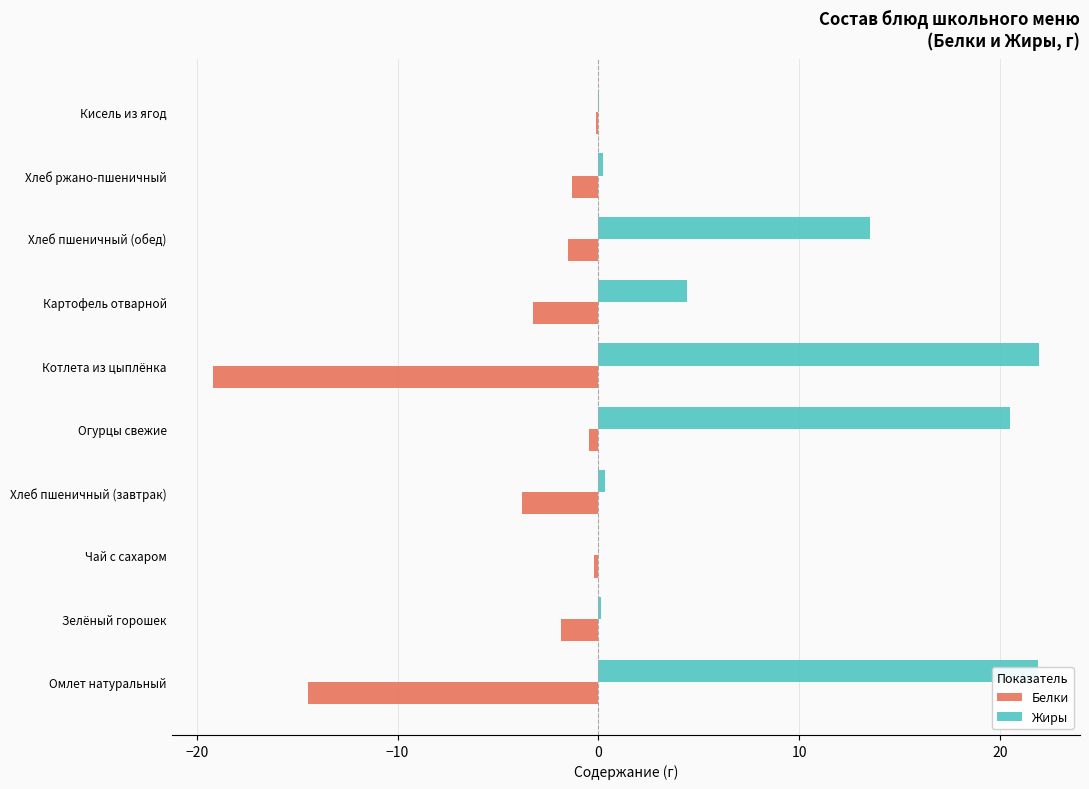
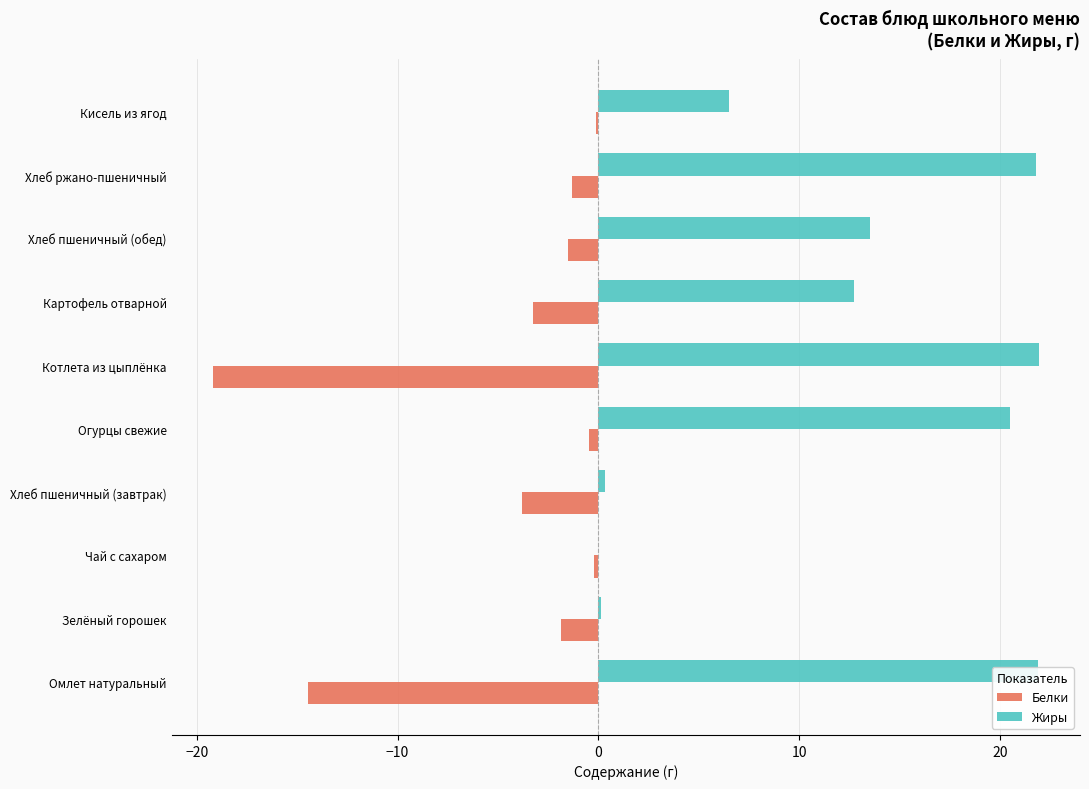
Жиры, Кисель из ягод: 0.0 -> 6.5
Жиры, Хлеб ржано-пшеничный: 0.2 -> 21.8
Жиры, Картофель отварной: 4.4 -> 12.8
